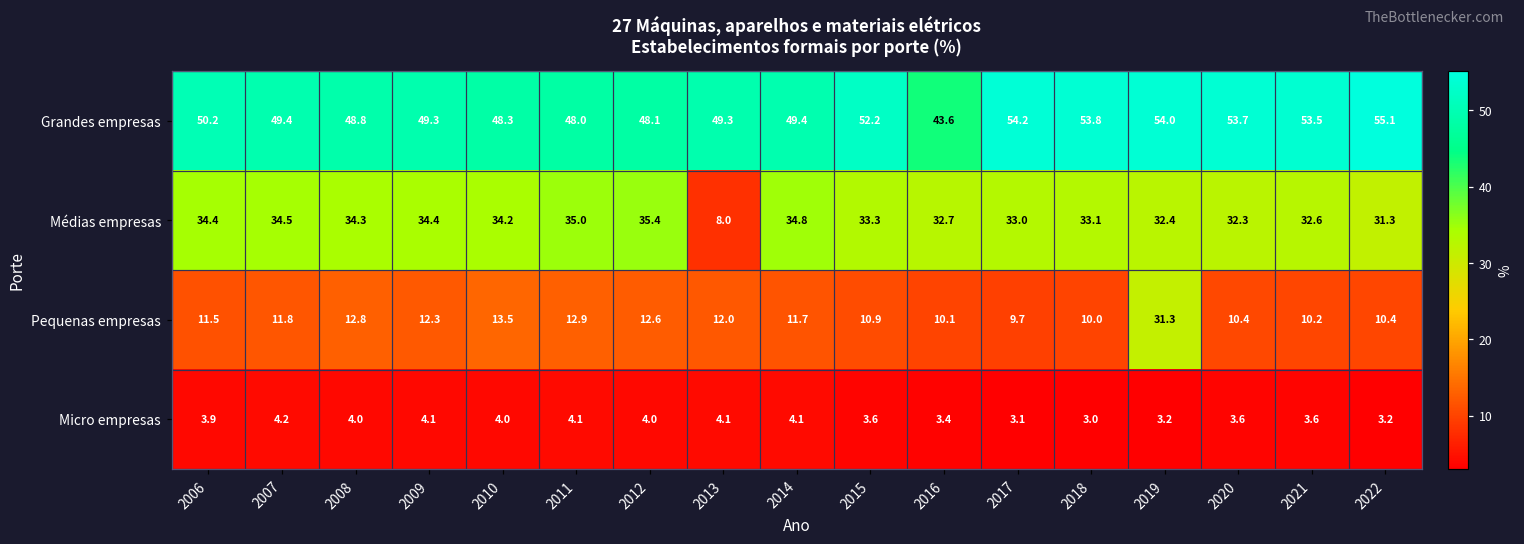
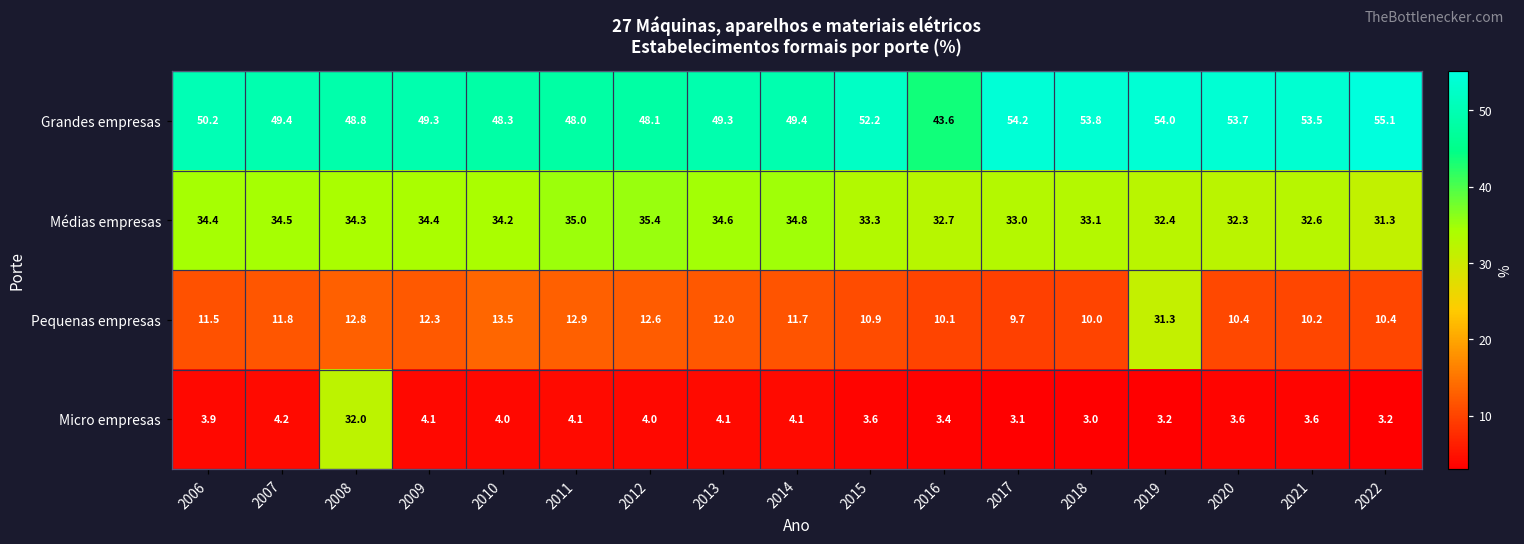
Médias empresas, 2013: 8.0 -> 34.6
Micro empresas, 2008: 4.0 -> 32.0
